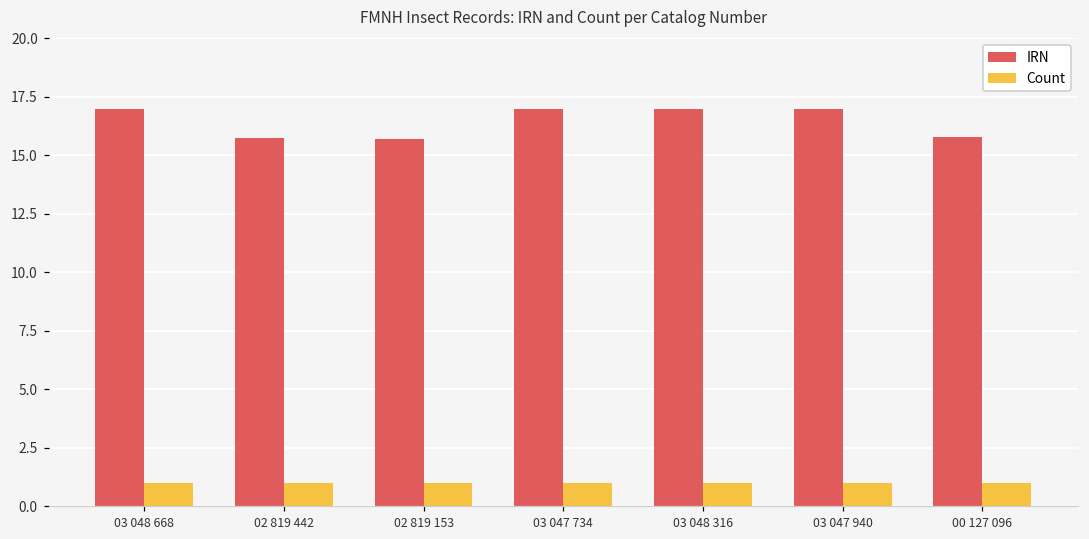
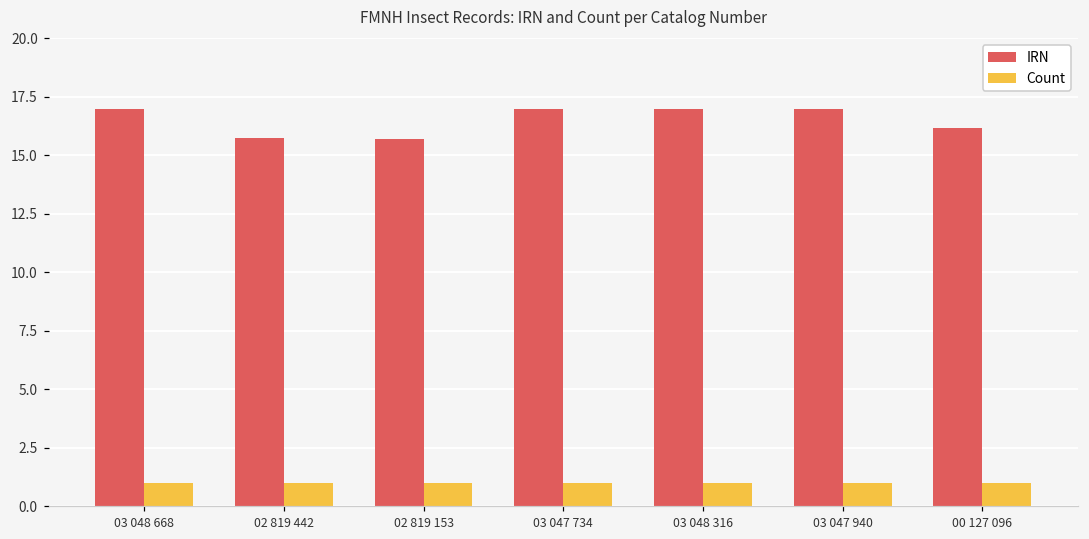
IRN, 00 127 096: 15.8 -> 16.2
